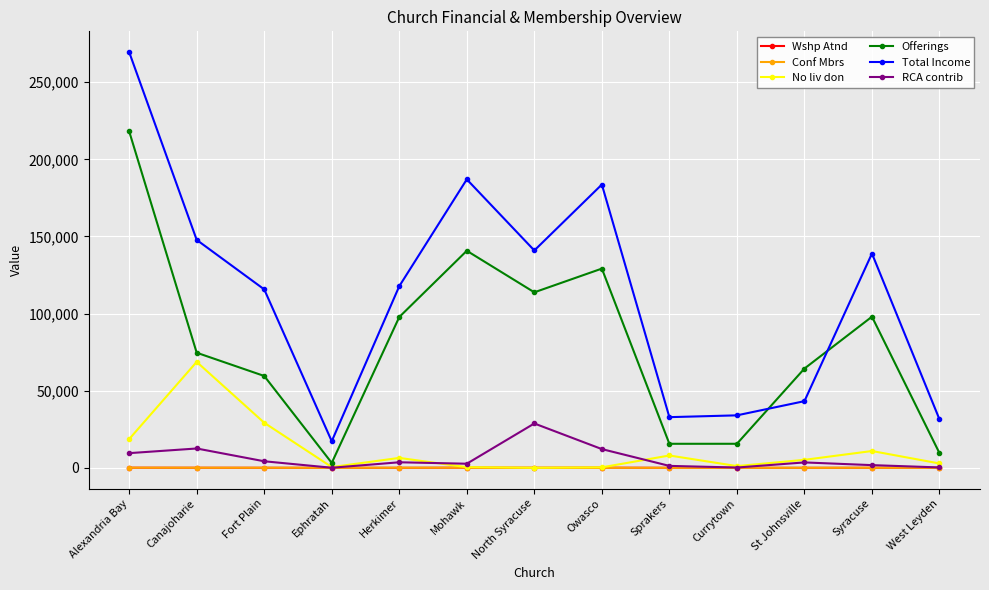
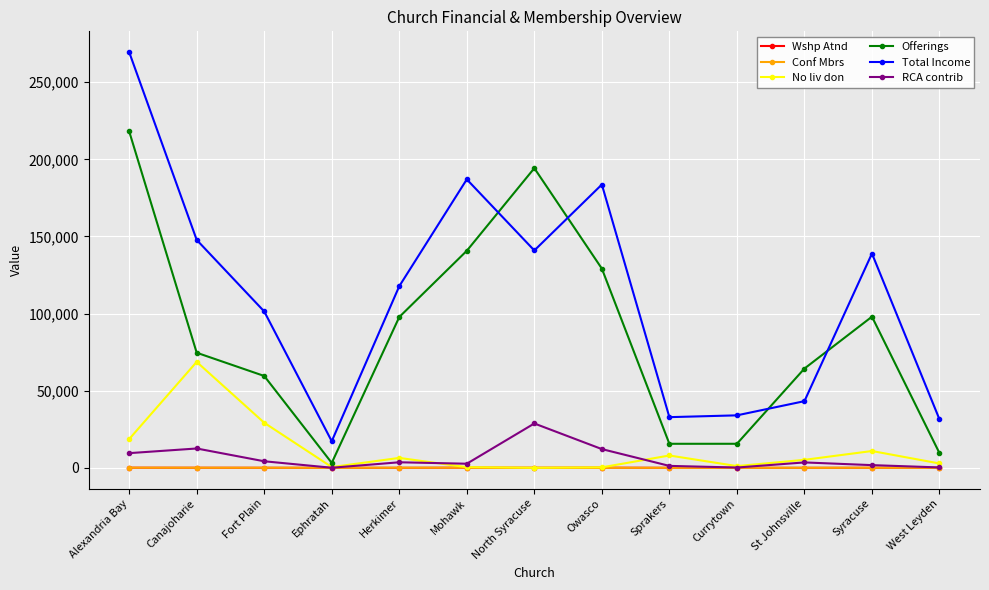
Total Income, Fort Plain: 116,000 -> 101,000
Offerings, North Syracuse: 114,000 -> 194,000
